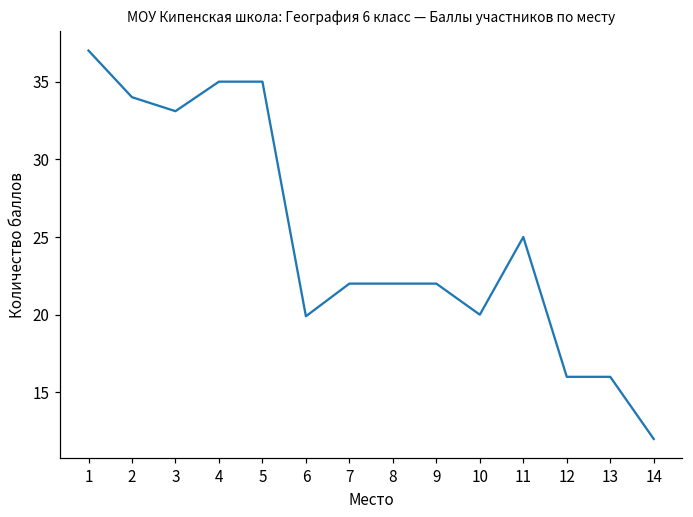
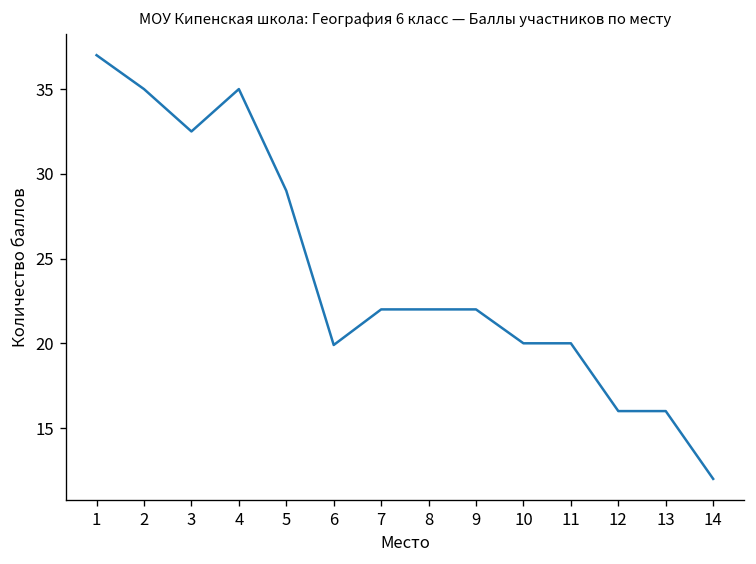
2: 34 -> 35
3: 33.1 -> 32.5
5: 35 -> 29
11: 25 -> 20
